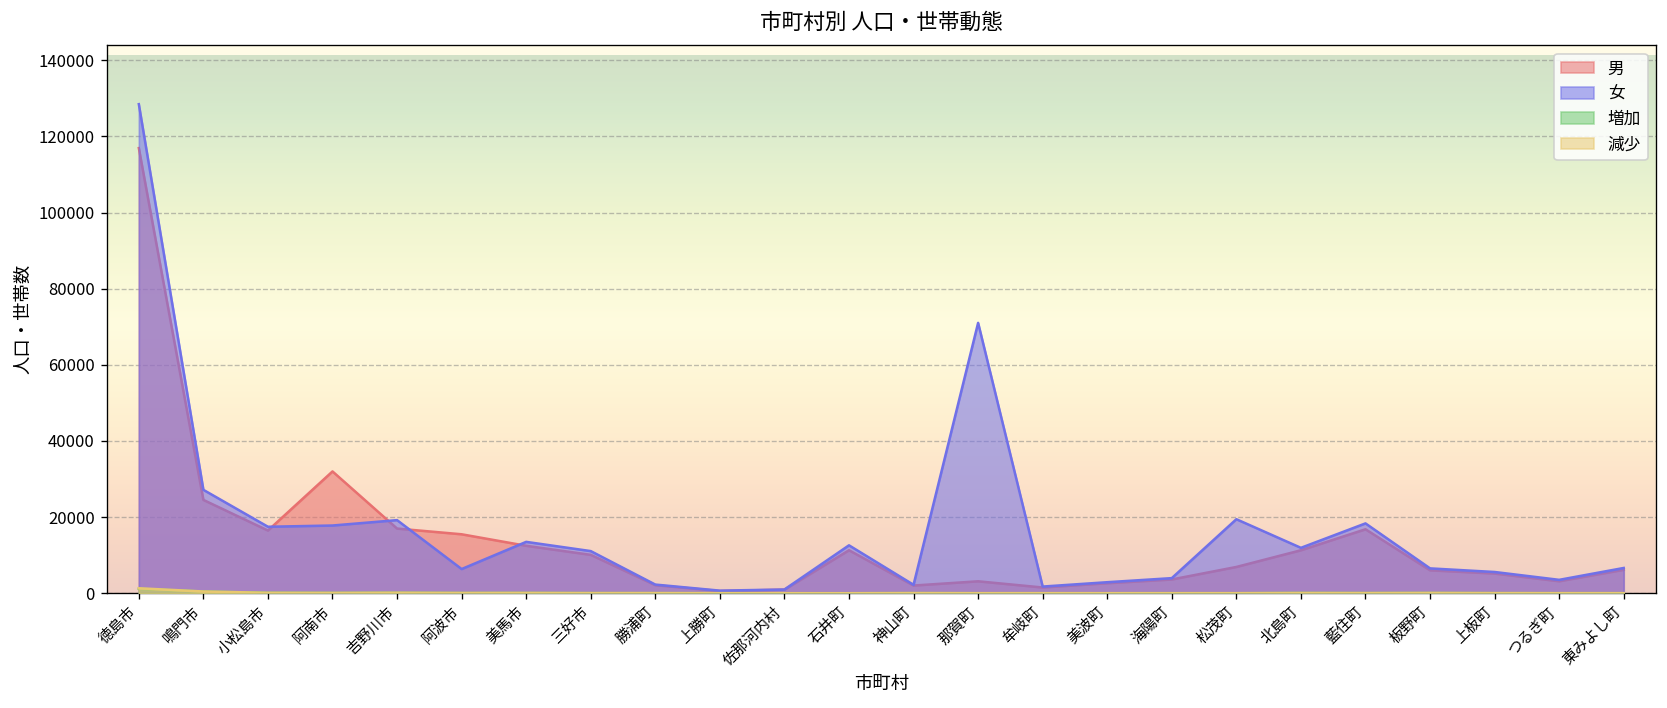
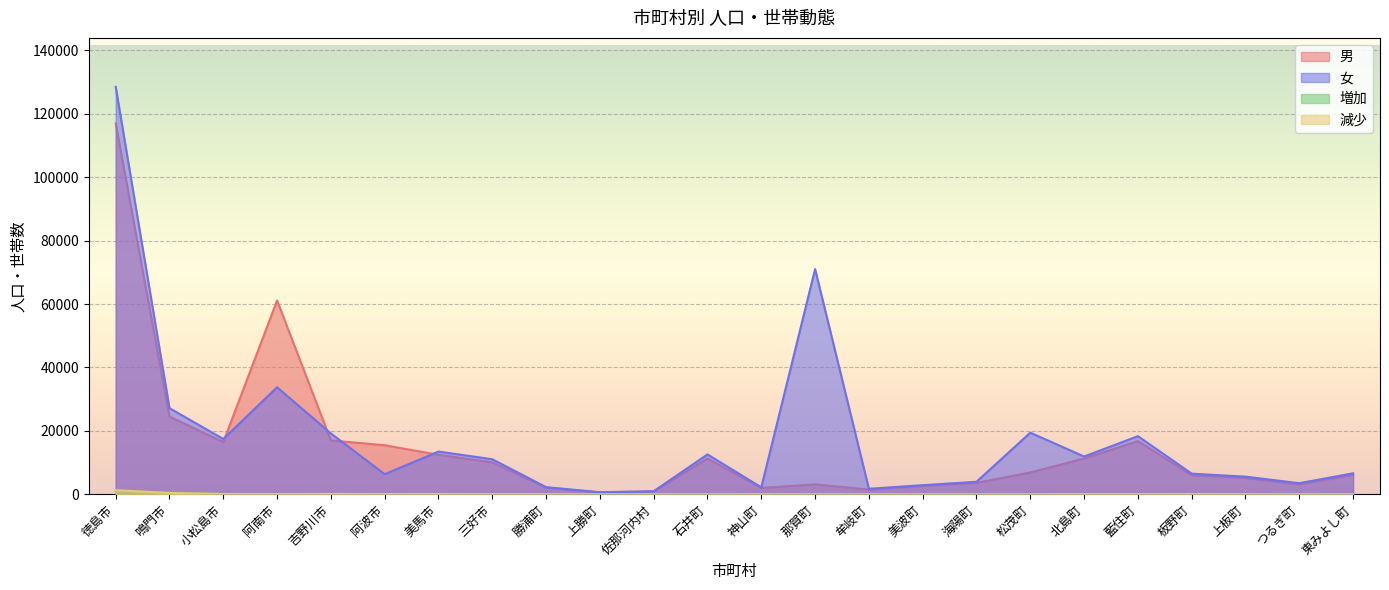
男, 阿南市: 32000 -> 61000
女, 阿南市: 18000 -> 34000
